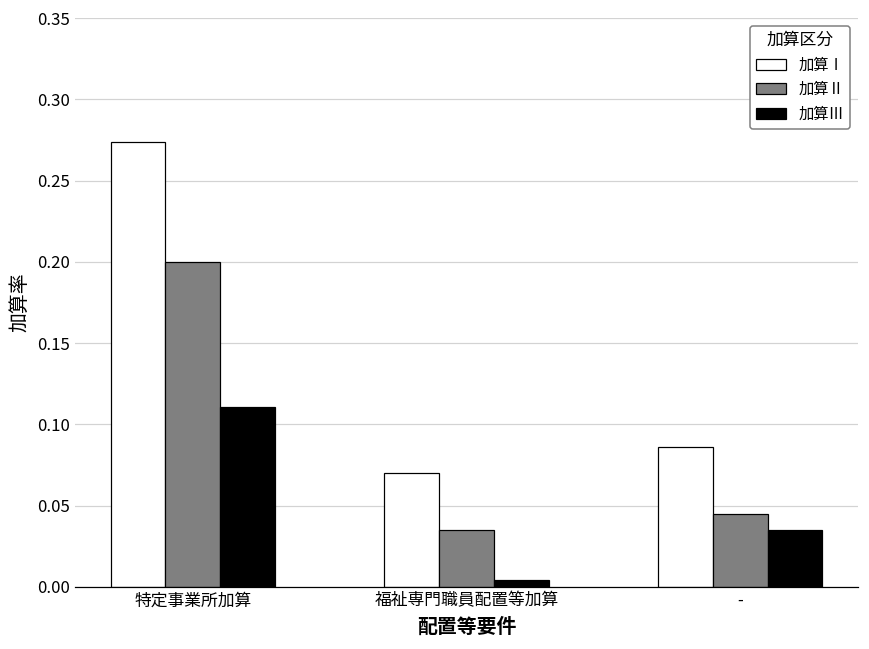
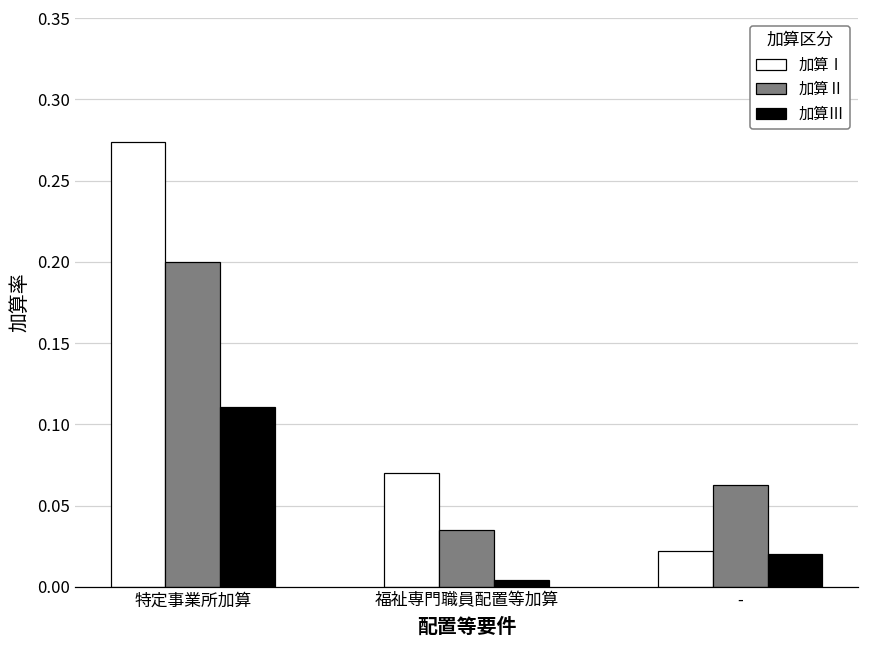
加算Ⅰ, -: 0.086 -> 0.022
加算Ⅱ, -: 0.045 -> 0.063
加算Ⅲ, -: 0.035 -> 0.020
